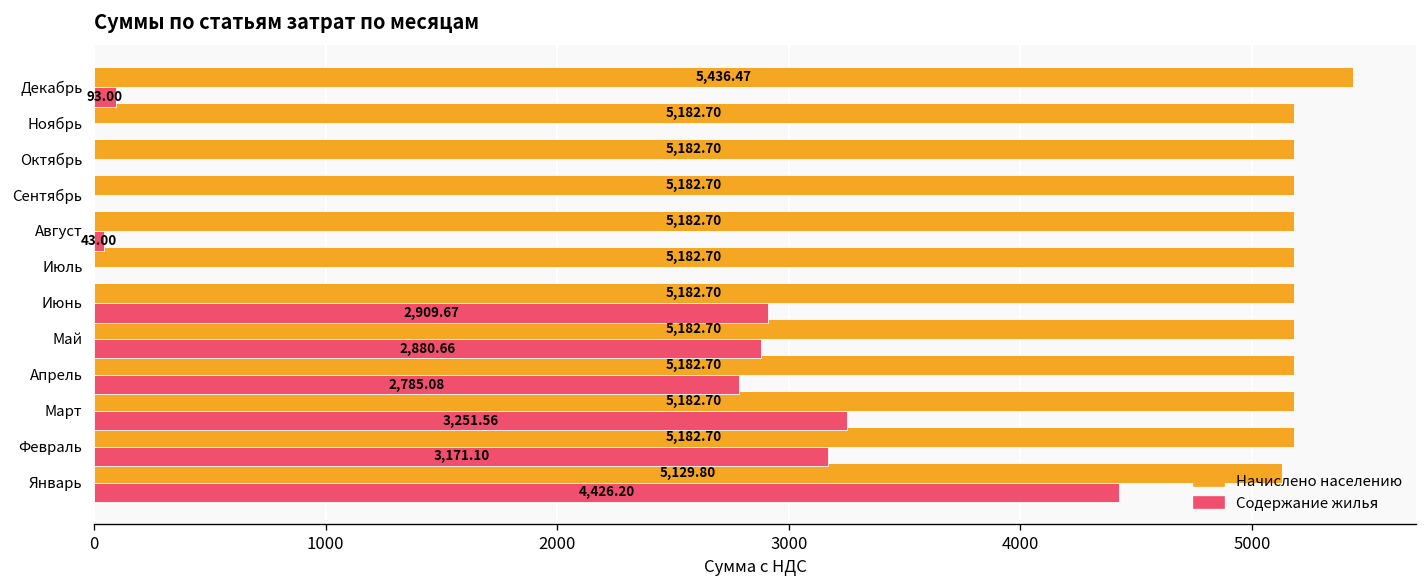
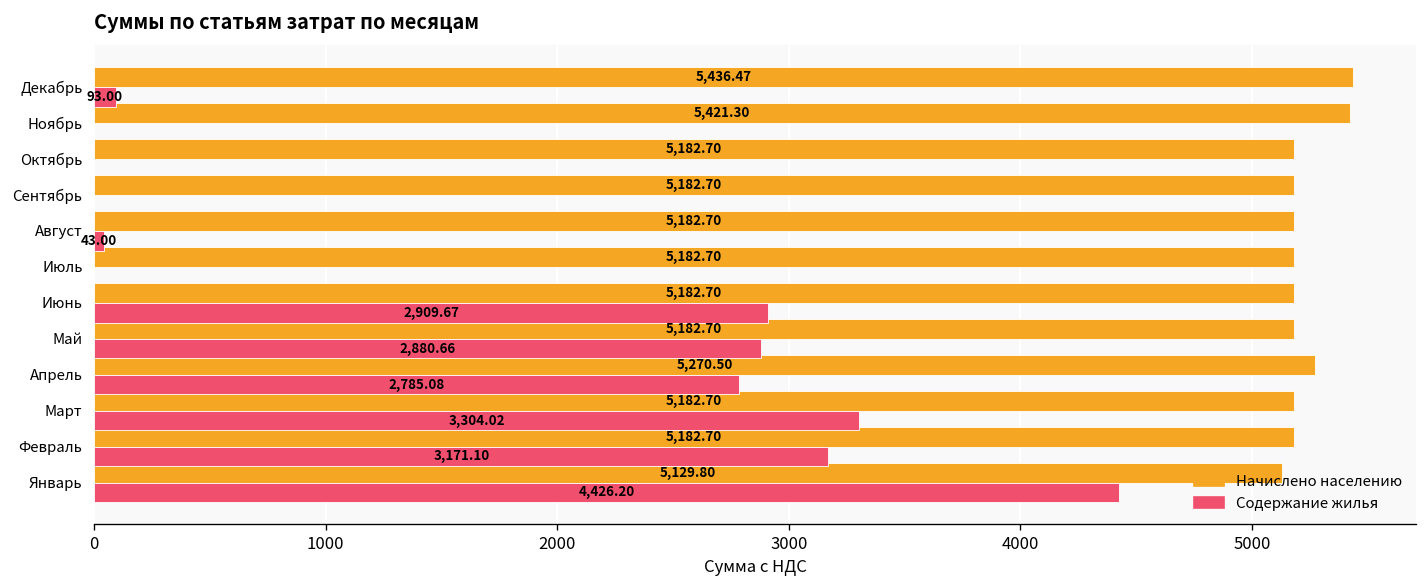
Начислено населению, Ноябрь: 5,182.70 -> 5,421.30
Начислено населению, Апрель: 5,182.70 -> 5,270.50
Содержание жилья, Март: 3,251.56 -> 3,304.02
